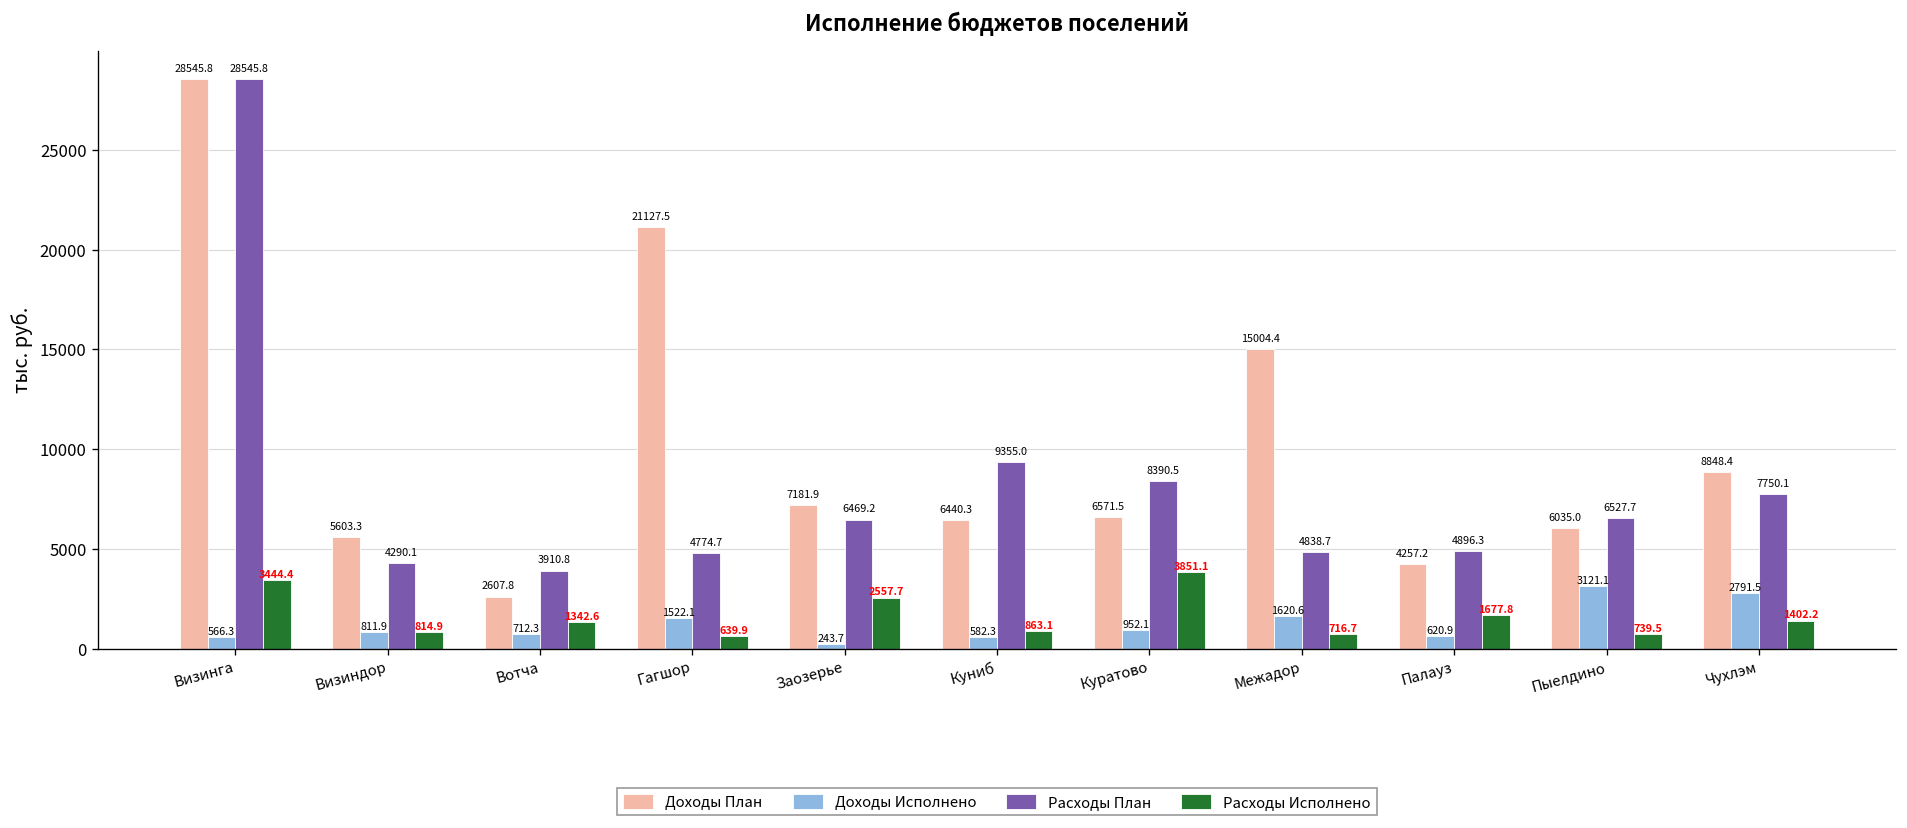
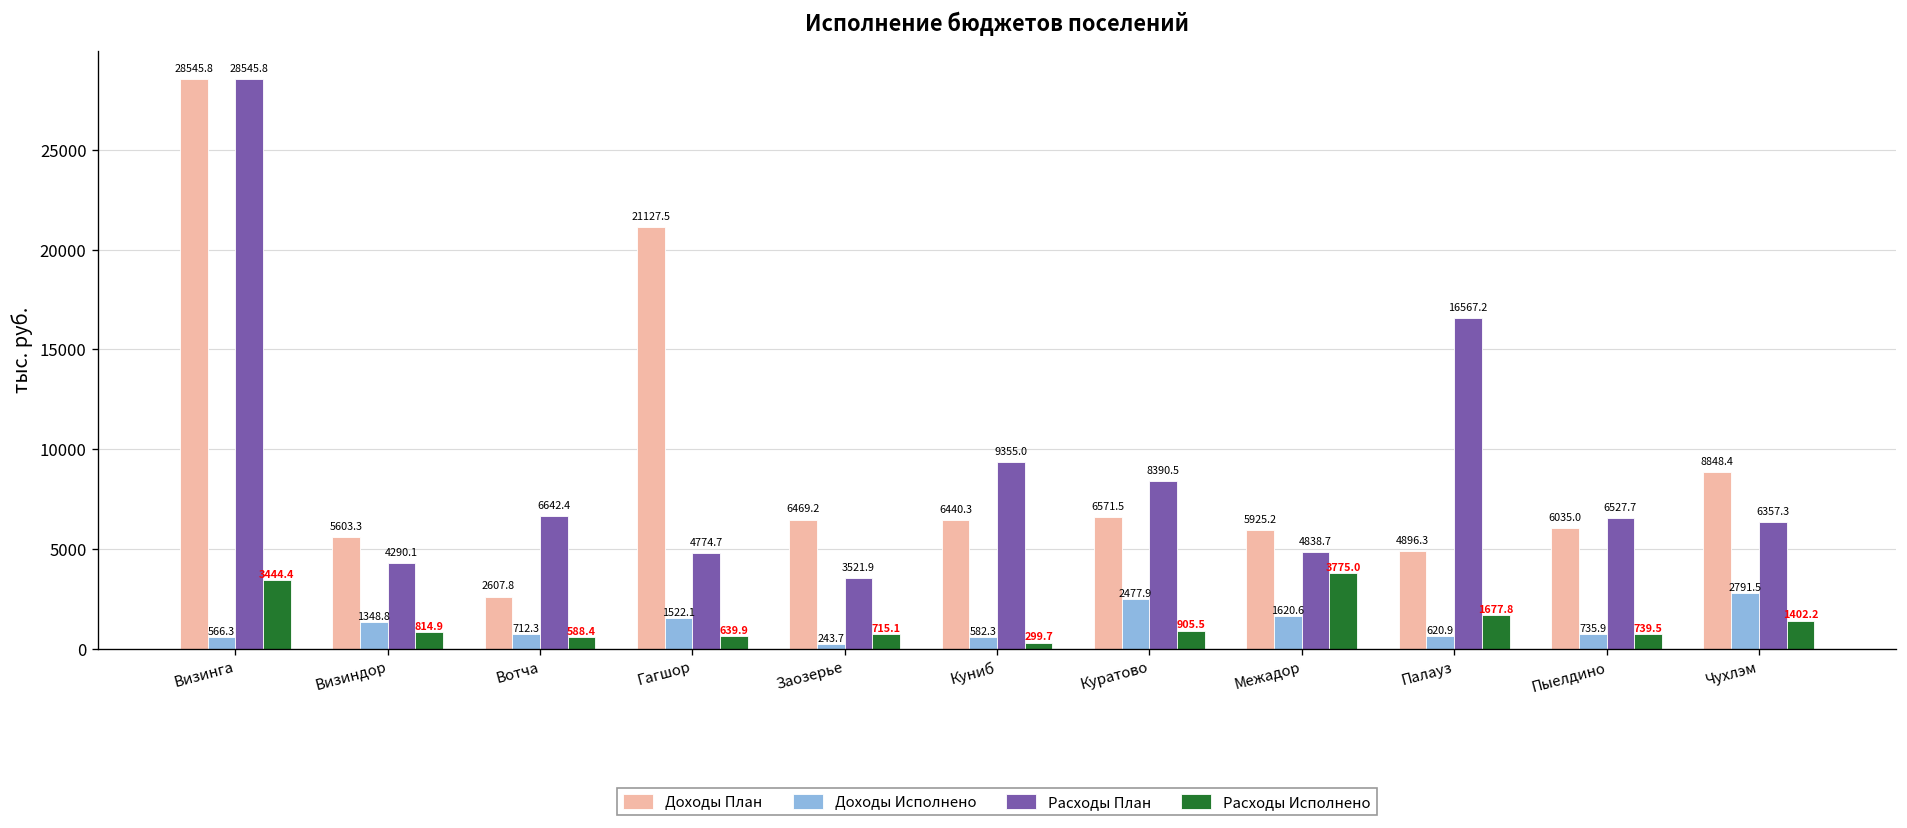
Доходы Исполнено, Визиндор: 811.9 -> 1348.8
Расходы План, Вотча: 3910.8 -> 6642.4
Расходы Исполнено, Вотча: 1342.6 -> 588.4
Доходы План, Заозерье: 7181.9 -> 6469.2
Расходы План, Заозерье: 6469.2 -> 3521.9
Расходы Исполнено, Заозерье: 2557.7 -> 715.1
Расходы Исполнено, Куниб: 863.1 -> 299.7
Доходы Исполнено, Куратово: 952.1 -> 2477.9
Расходы Исполнено, Куратово: 3851.1 -> 905.5
Доходы План, Межадор: 15004.4 -> 5925.2
Расходы Исполнено, Межадор: 716.7 -> 3775.0
Доходы План, Палауз: 4257.2 -> 4896.3
Расходы План, Палауз: 4896.3 -> 16567.2
Доходы Исполнено, Пыелдино: 3121.1 -> 735.9
Расходы План, Чухлэм: 7750.1 -> 6357.3
